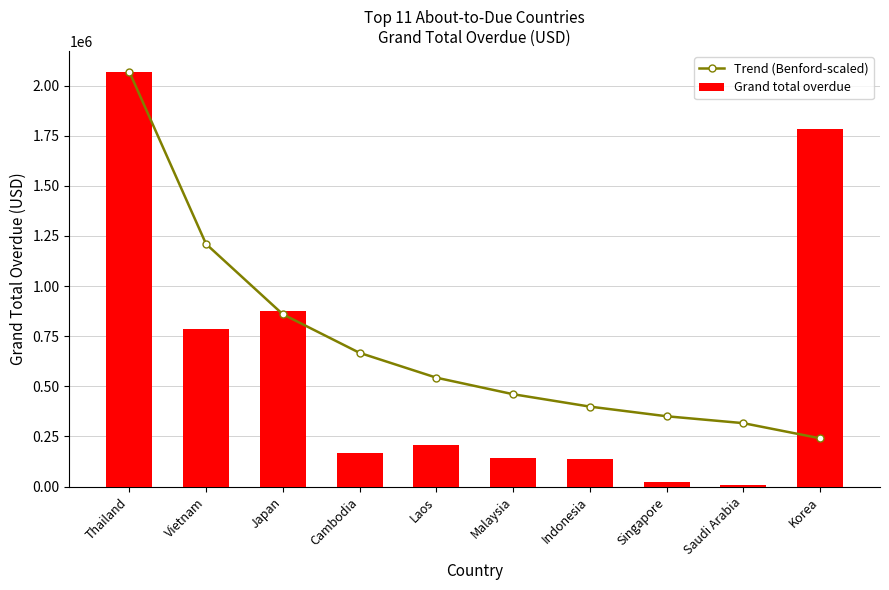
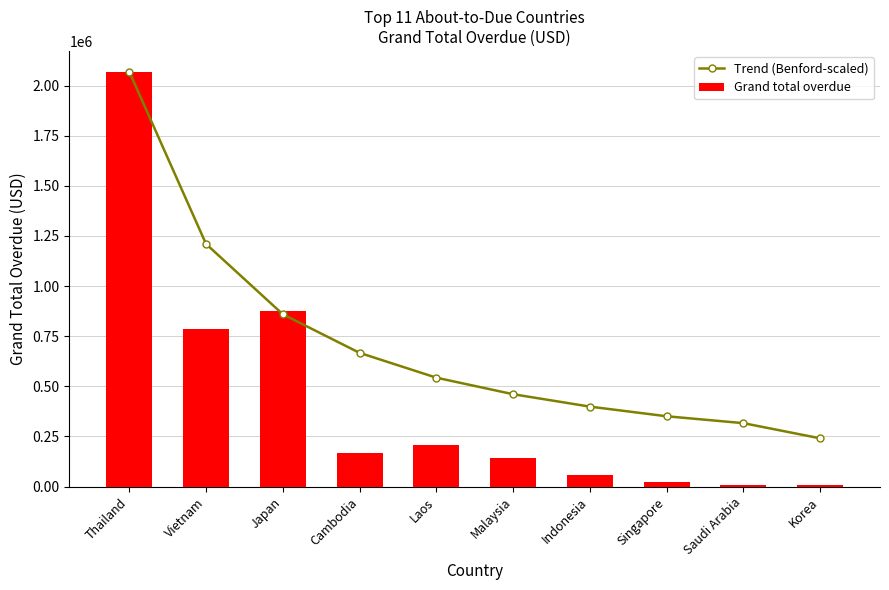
Grand total overdue, Indonesia: 140000 -> 60000
Grand total overdue, Korea: 1780000 -> 10000
